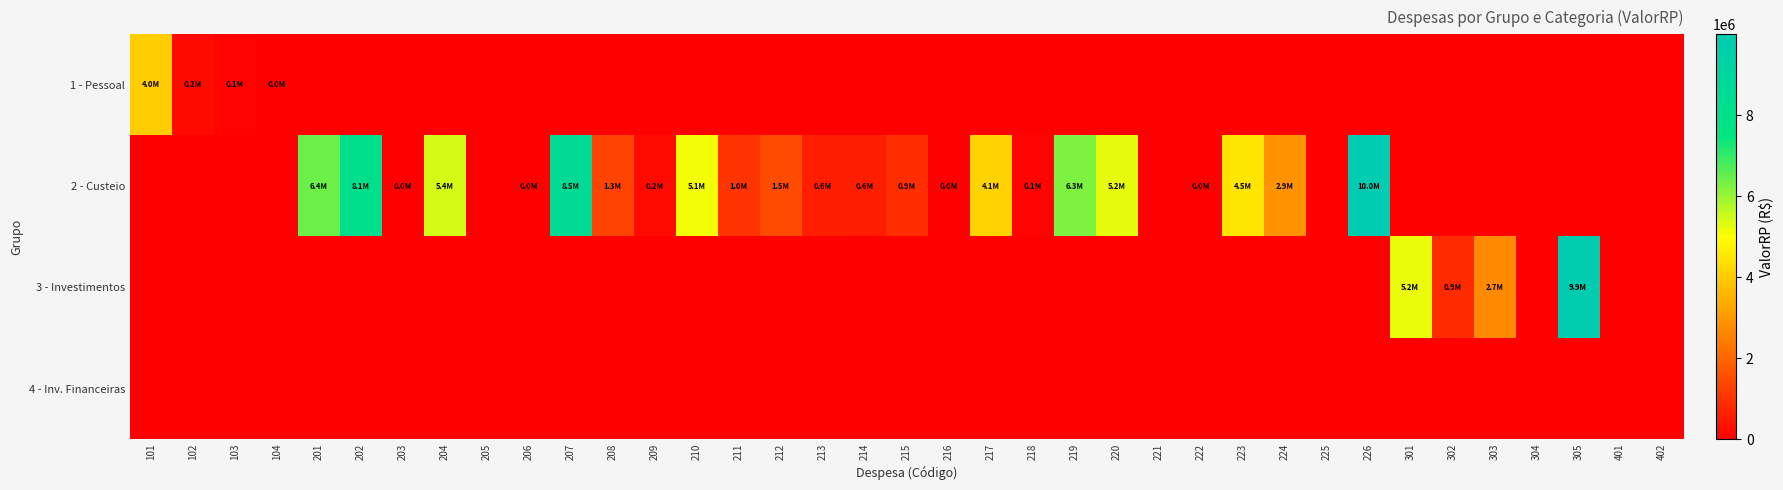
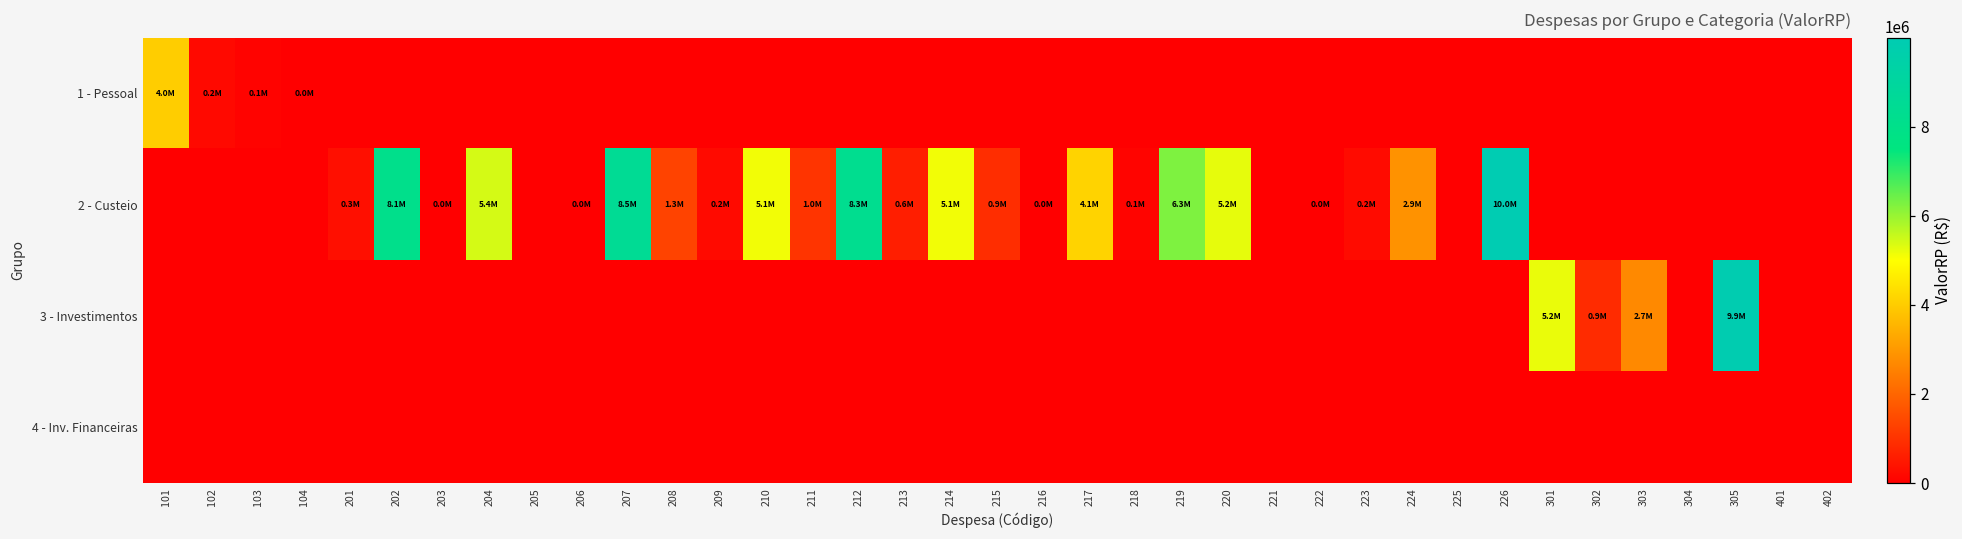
2 - Custeio, 201: 6.4M -> 0.3M
2 - Custeio, 212: 1.5M -> 8.3M
2 - Custeio, 214: 0.6M -> 5.1M
2 - Custeio, 223: 4.5M -> 0.2M
